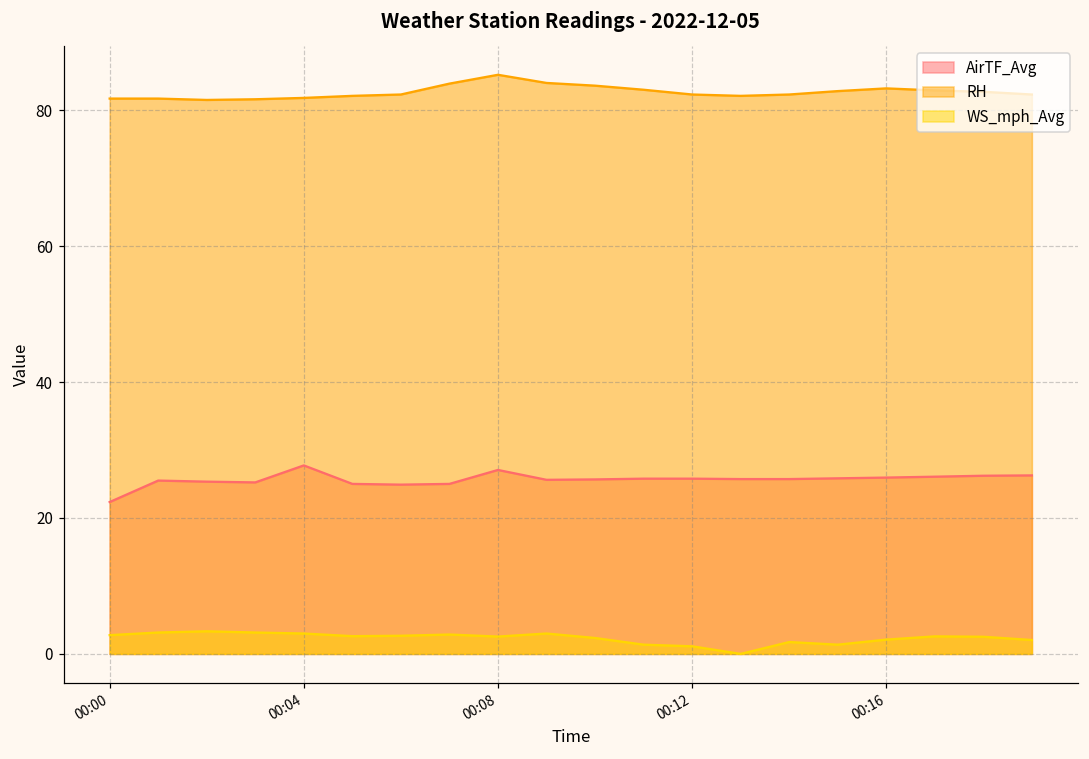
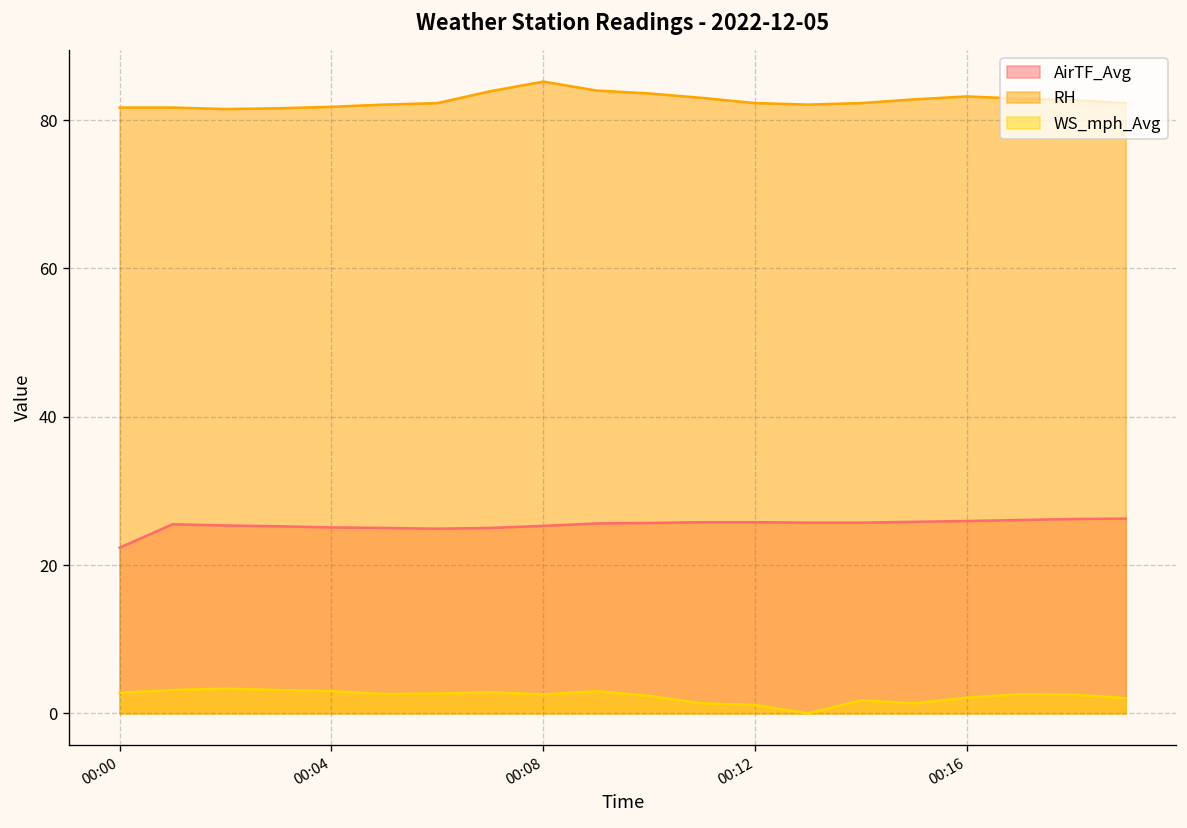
AirTF_Avg, 00:04: 28 -> 25
AirTF_Avg, 00:08: 27 -> 25
